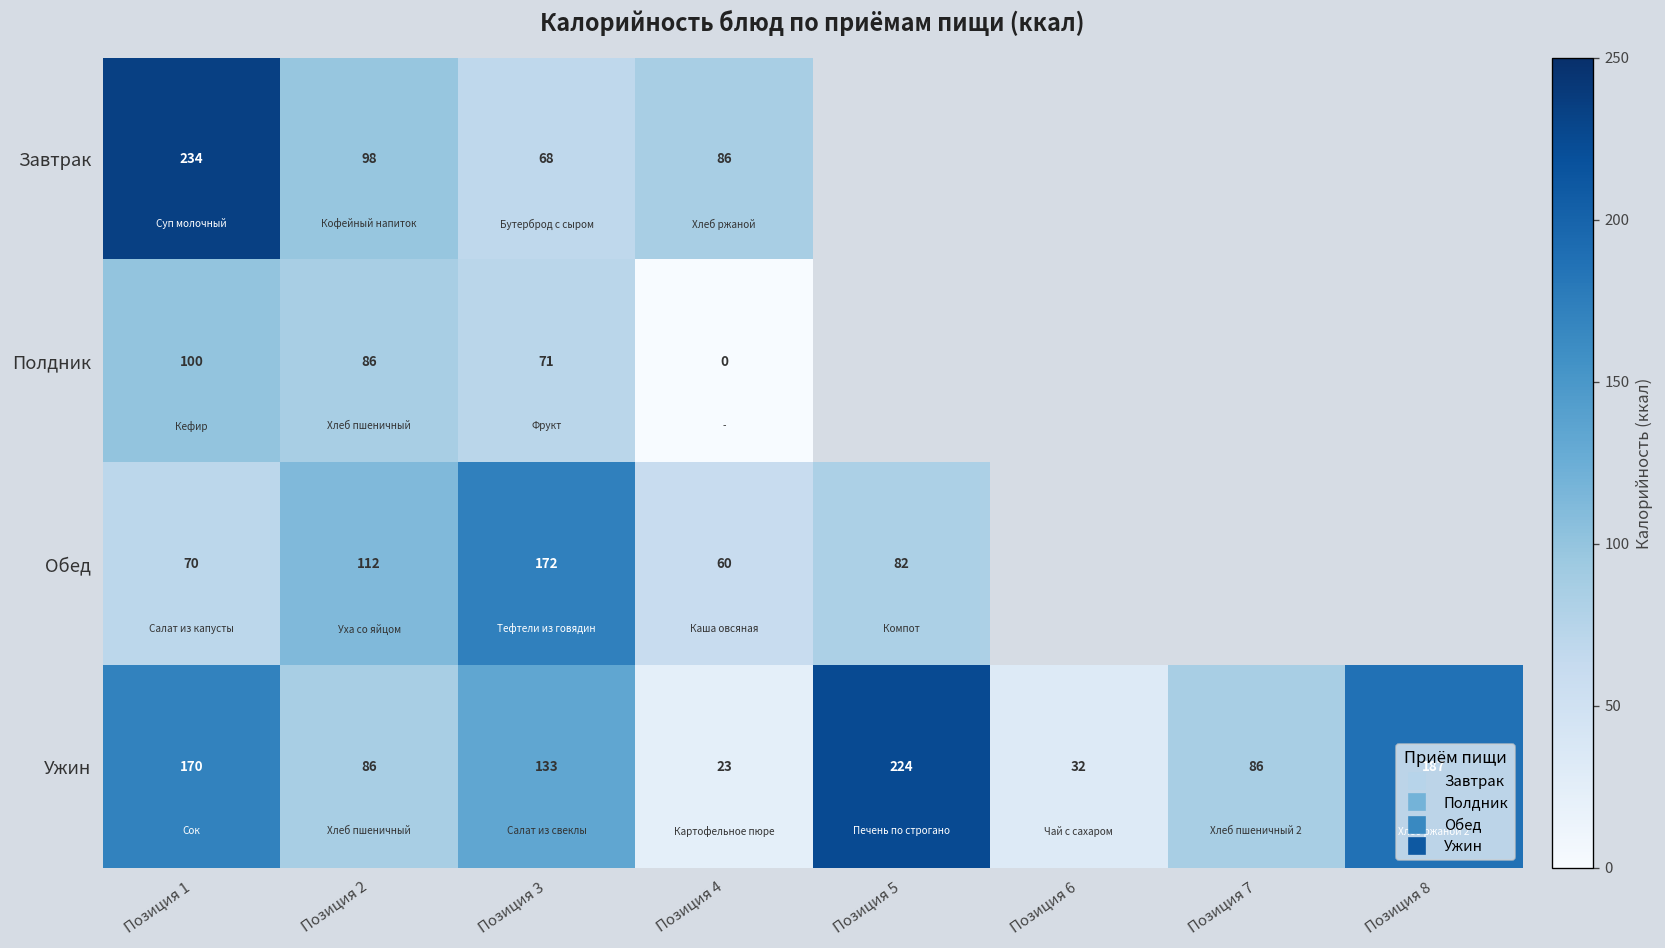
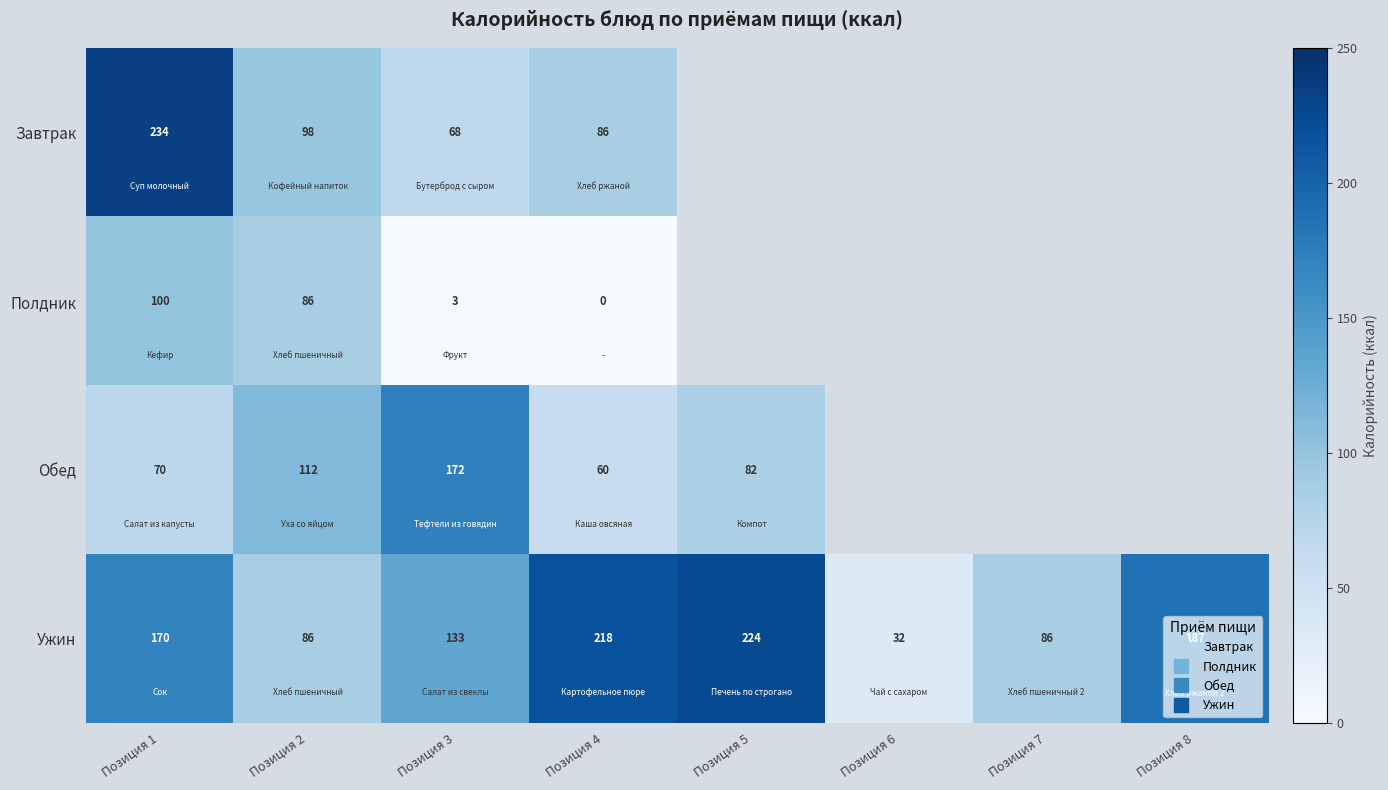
Полдник, Позиция 3: 71 -> 3
Ужин, Позиция 4: 23 -> 218
